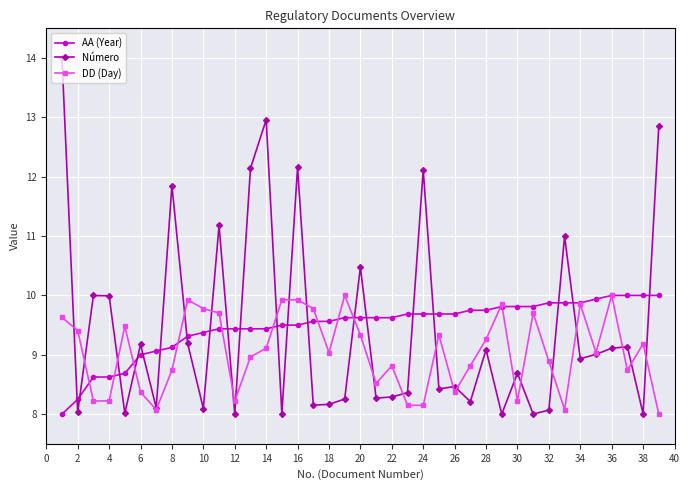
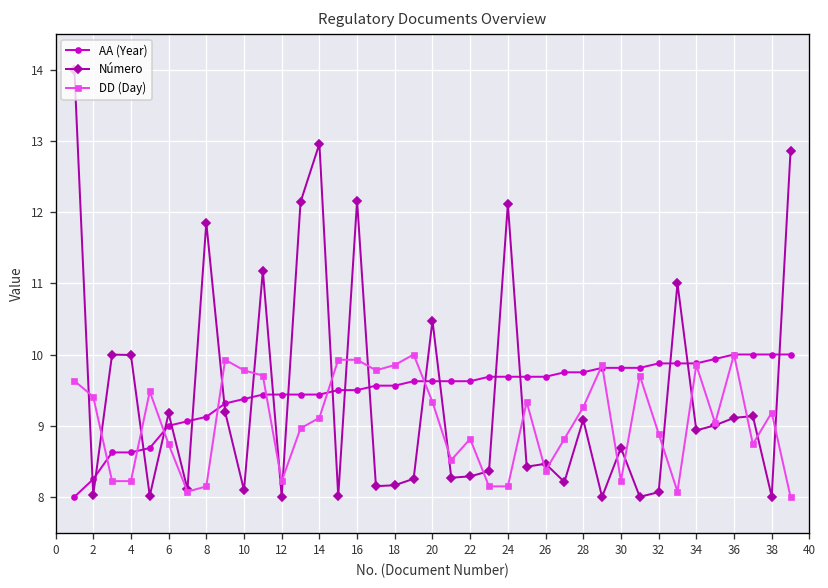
DD (Day), 6: 8.4 -> 8.7
DD (Day), 8: 8.7 -> 8.1
DD (Day), 18: 9.0 -> 9.9
